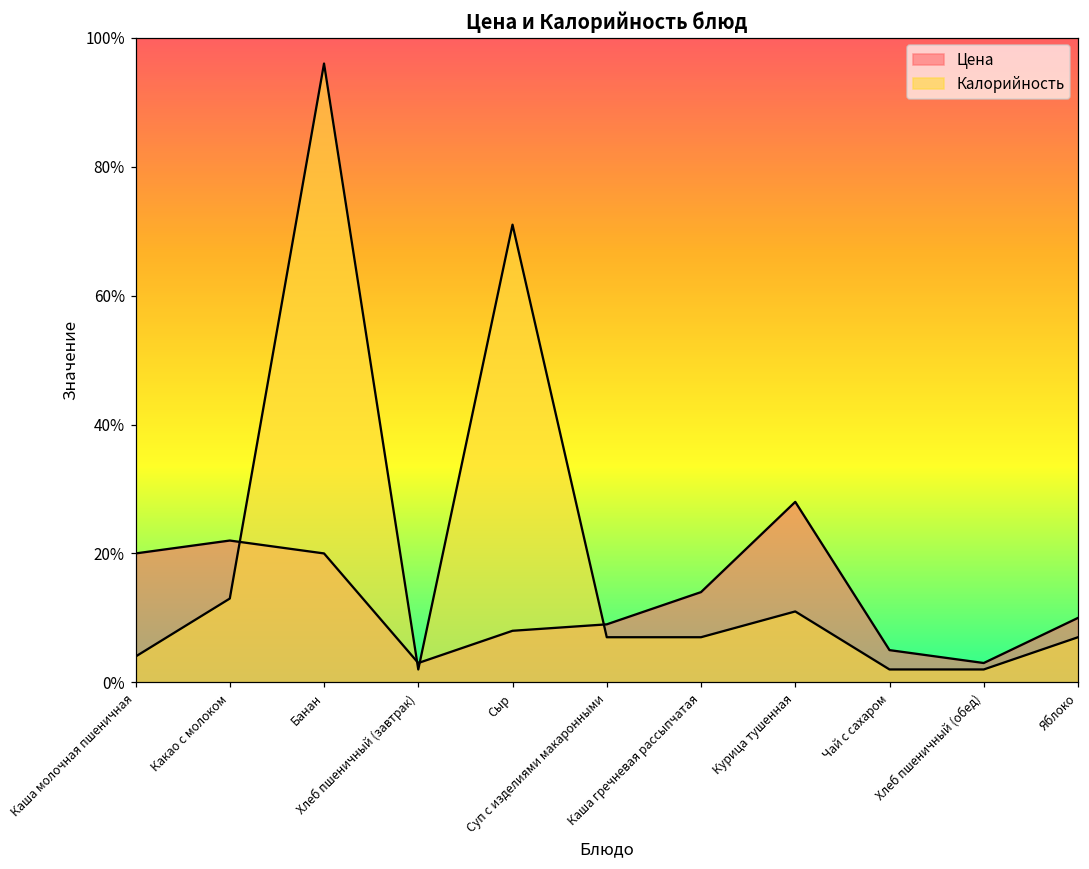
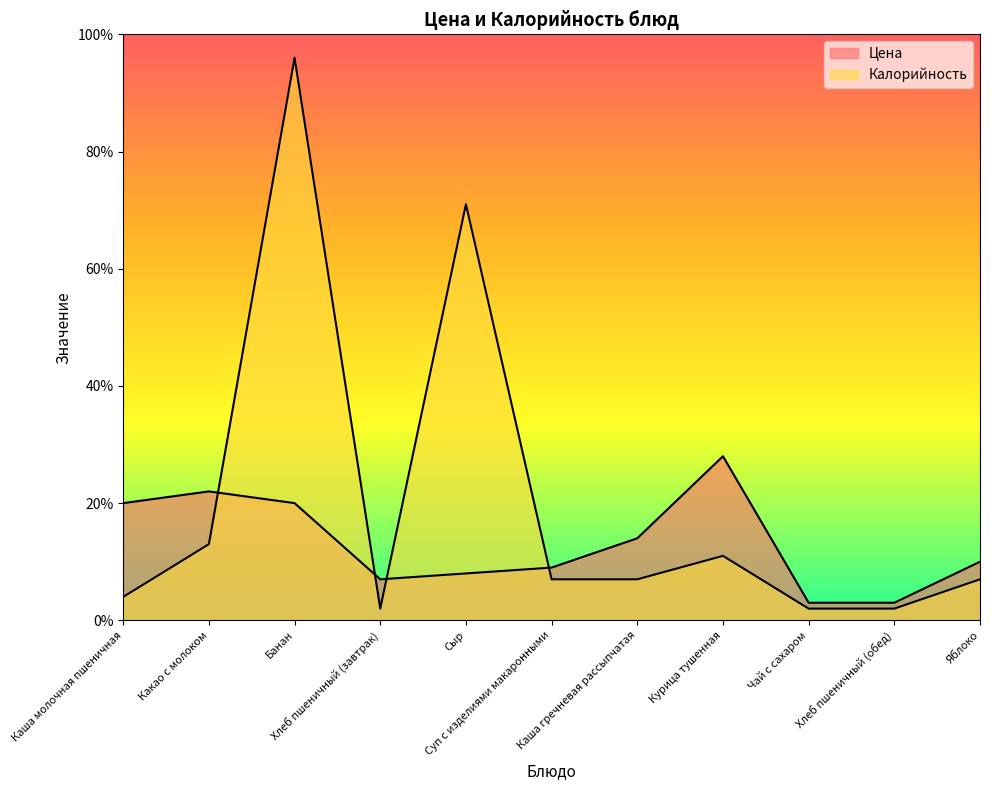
Цена, Хлеб пшеничный (завтрак): 3% -> 7%
Цена, Чай с сахаром: 5% -> 3%
